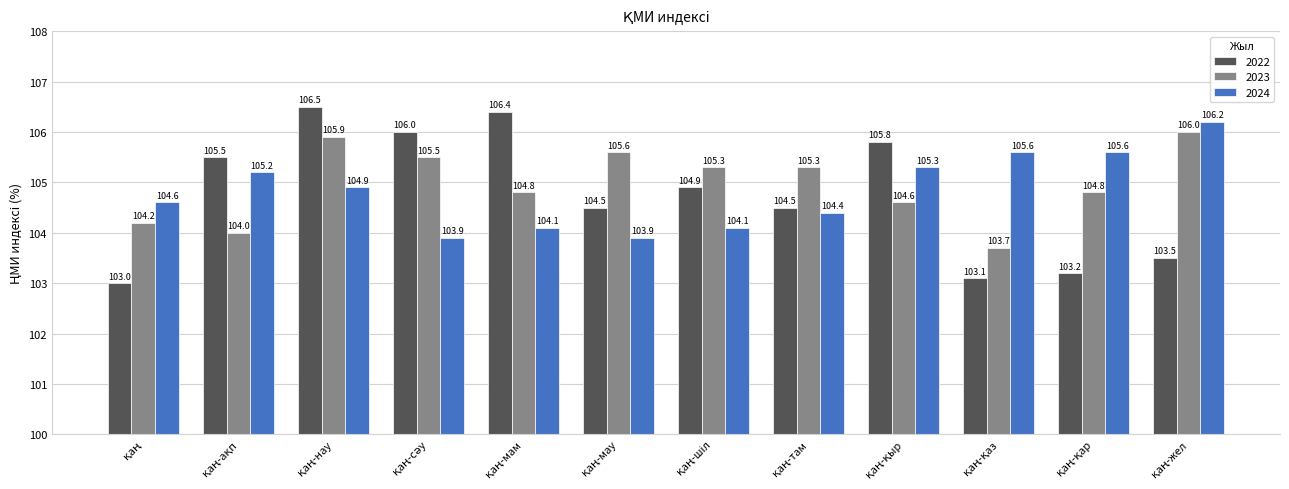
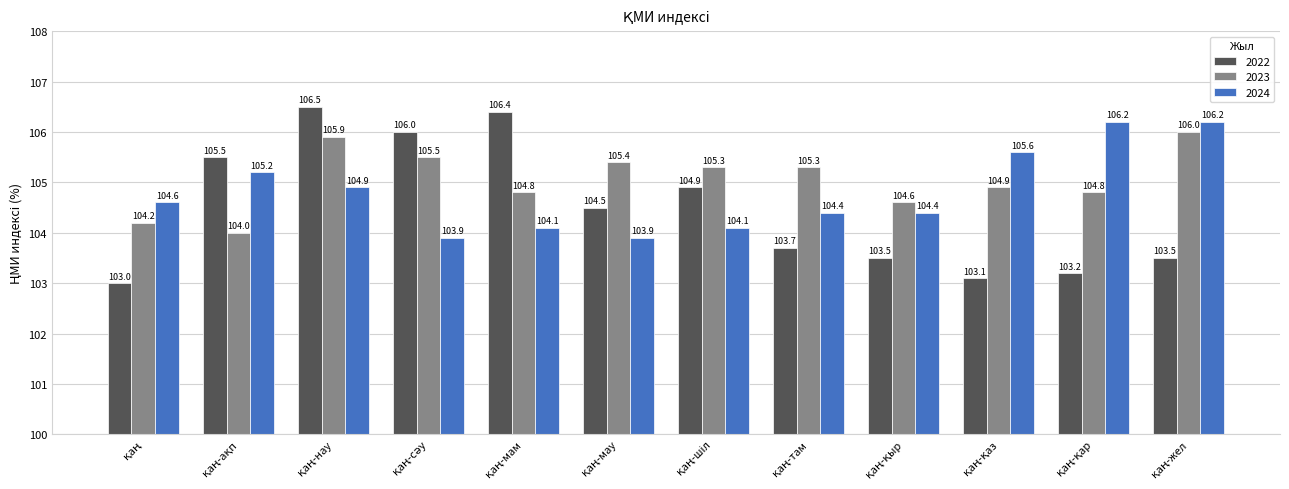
2023, қаң-мау: 105.6 -> 105.4
2022, қаң-там: 104.5 -> 103.7
2022, қаң-қыр: 105.8 -> 103.5
2024, қаң-қыр: 105.3 -> 104.4
2023, қаң-қаз: 103.7 -> 104.9
2024, қаң-қар: 105.6 -> 106.2
